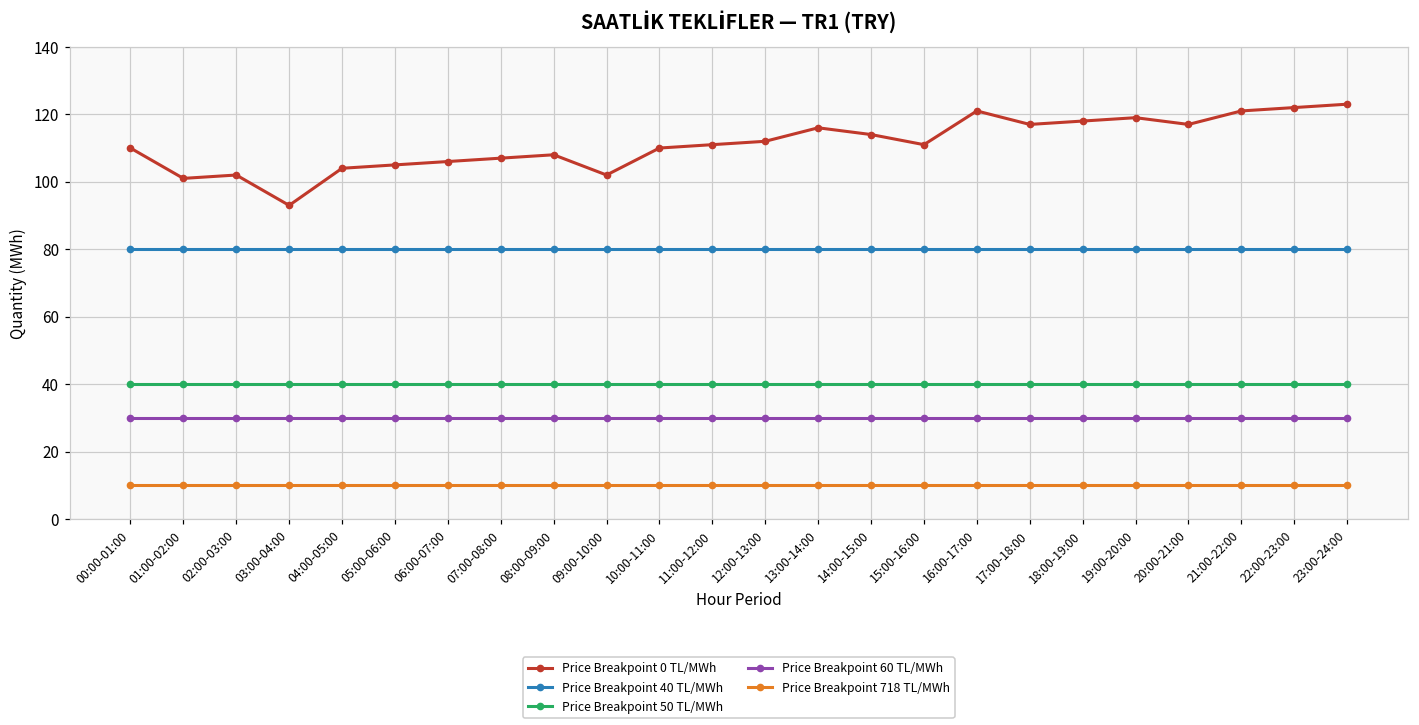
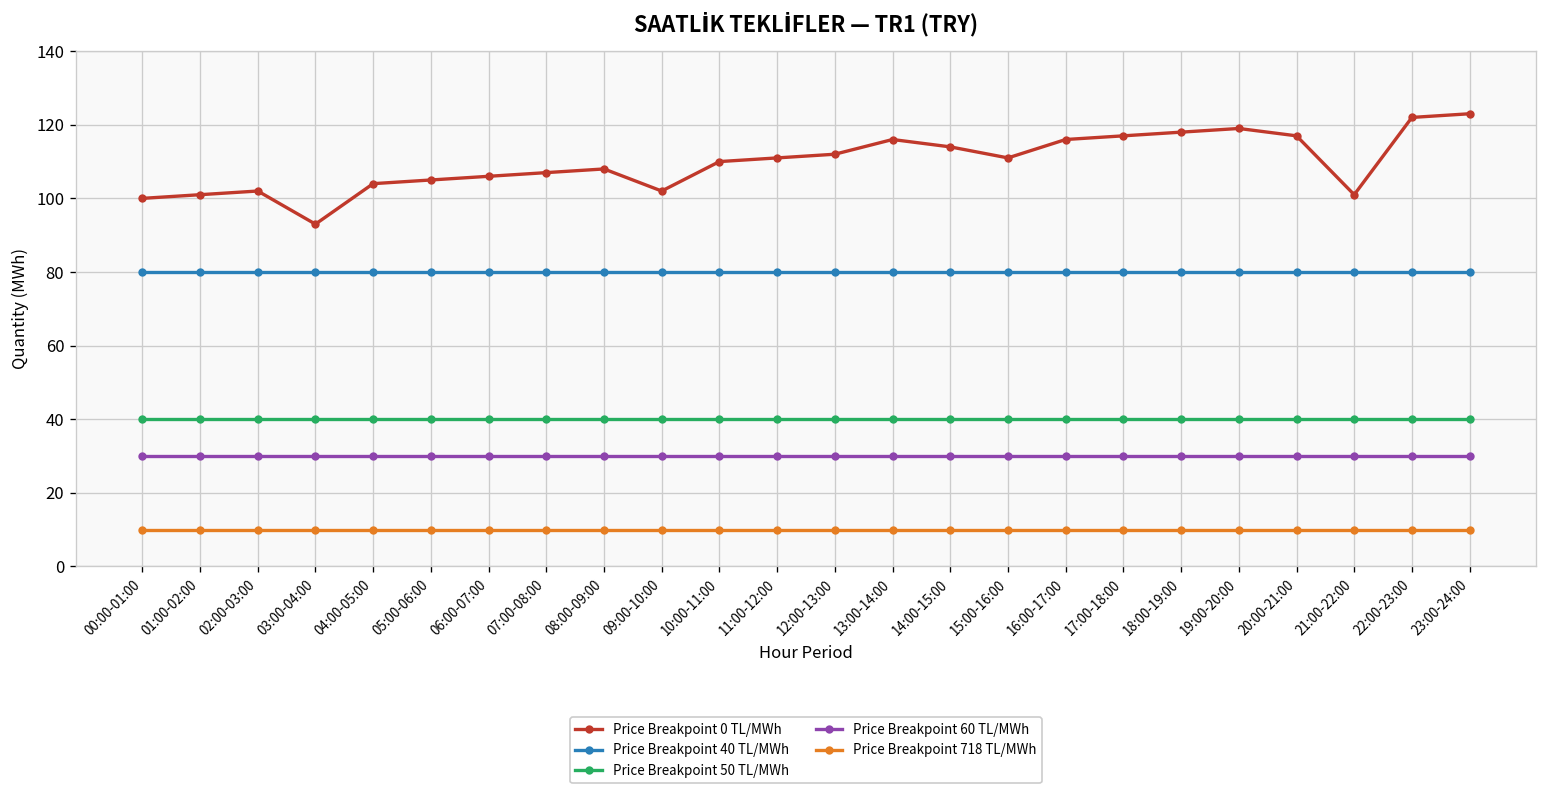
Price Breakpoint 0 TL/MWh, 00:00-01:00: 110 -> 100
Price Breakpoint 0 TL/MWh, 16:00-17:00: 121 -> 116
Price Breakpoint 0 TL/MWh, 21:00-22:00: 121 -> 101
